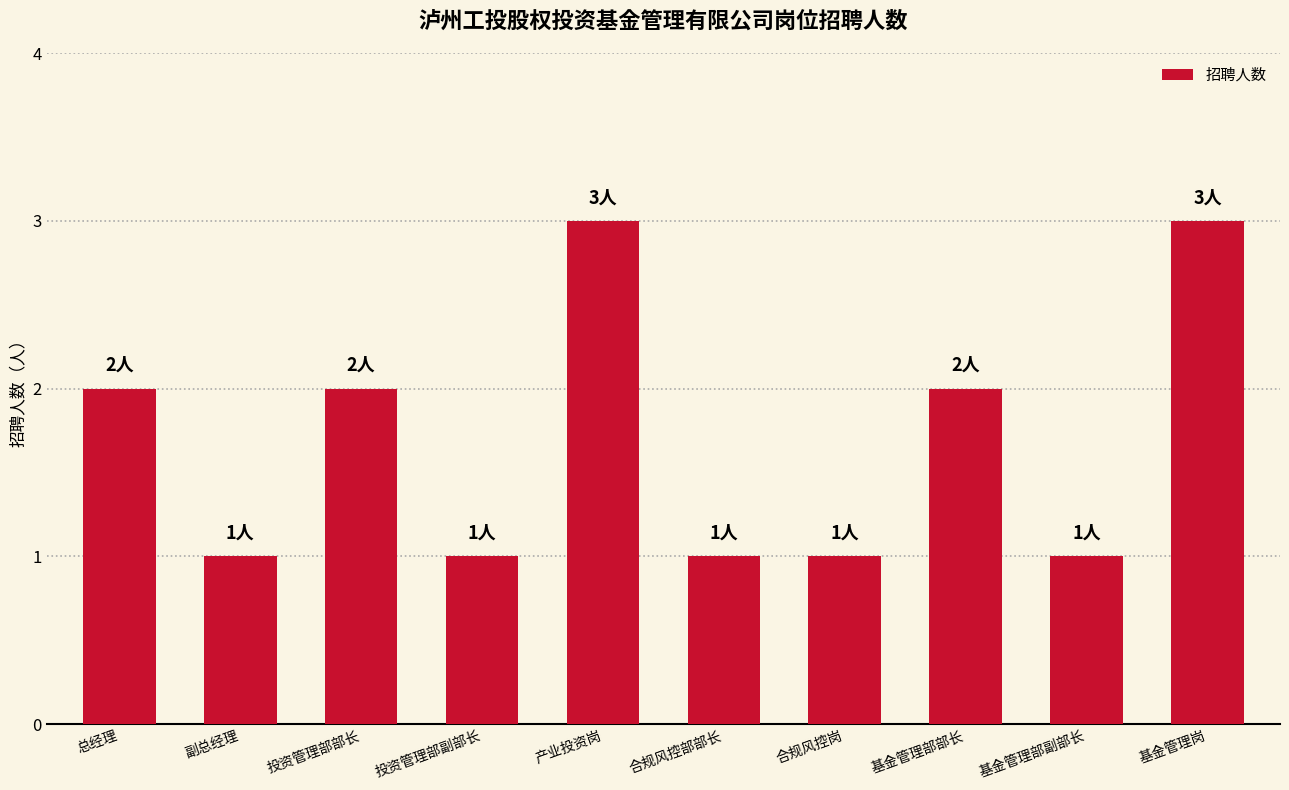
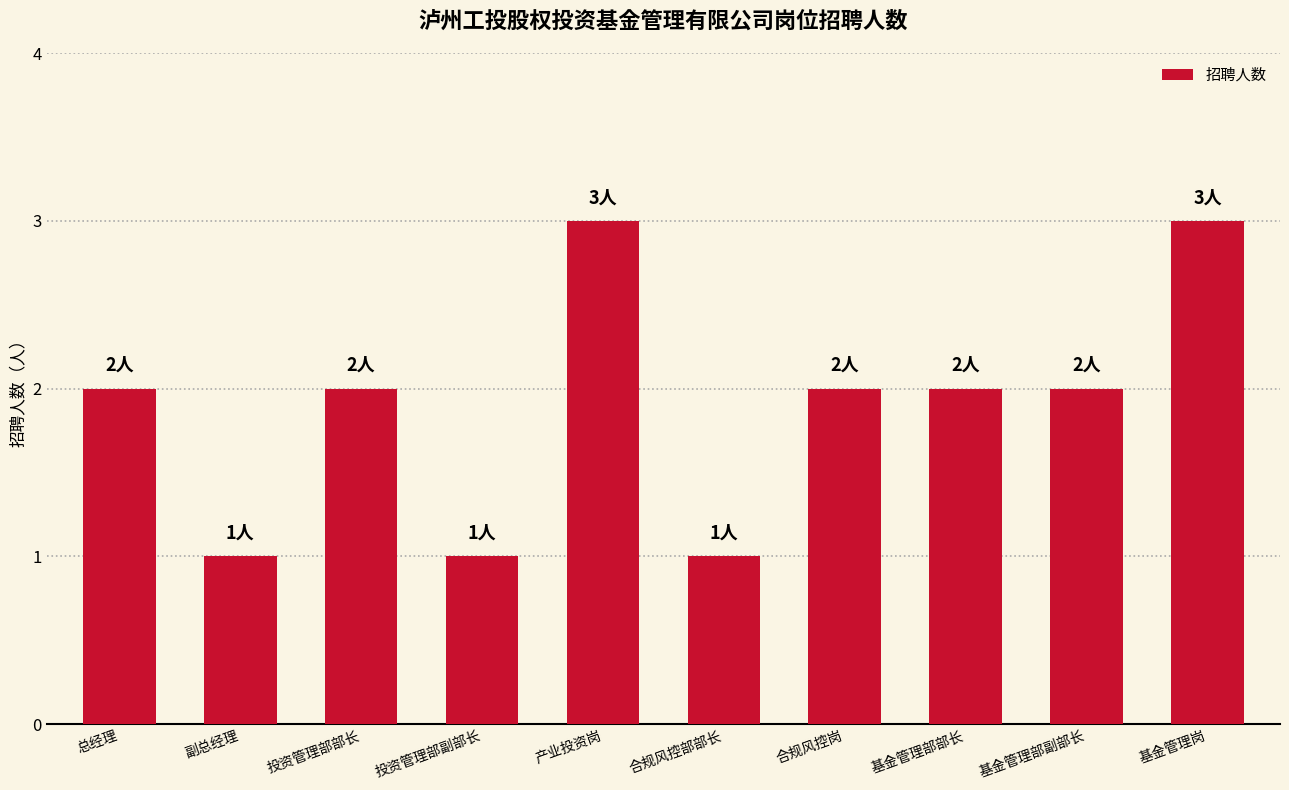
合规风控岗: 1人 -> 2人
基金管理部副部长: 1人 -> 2人
